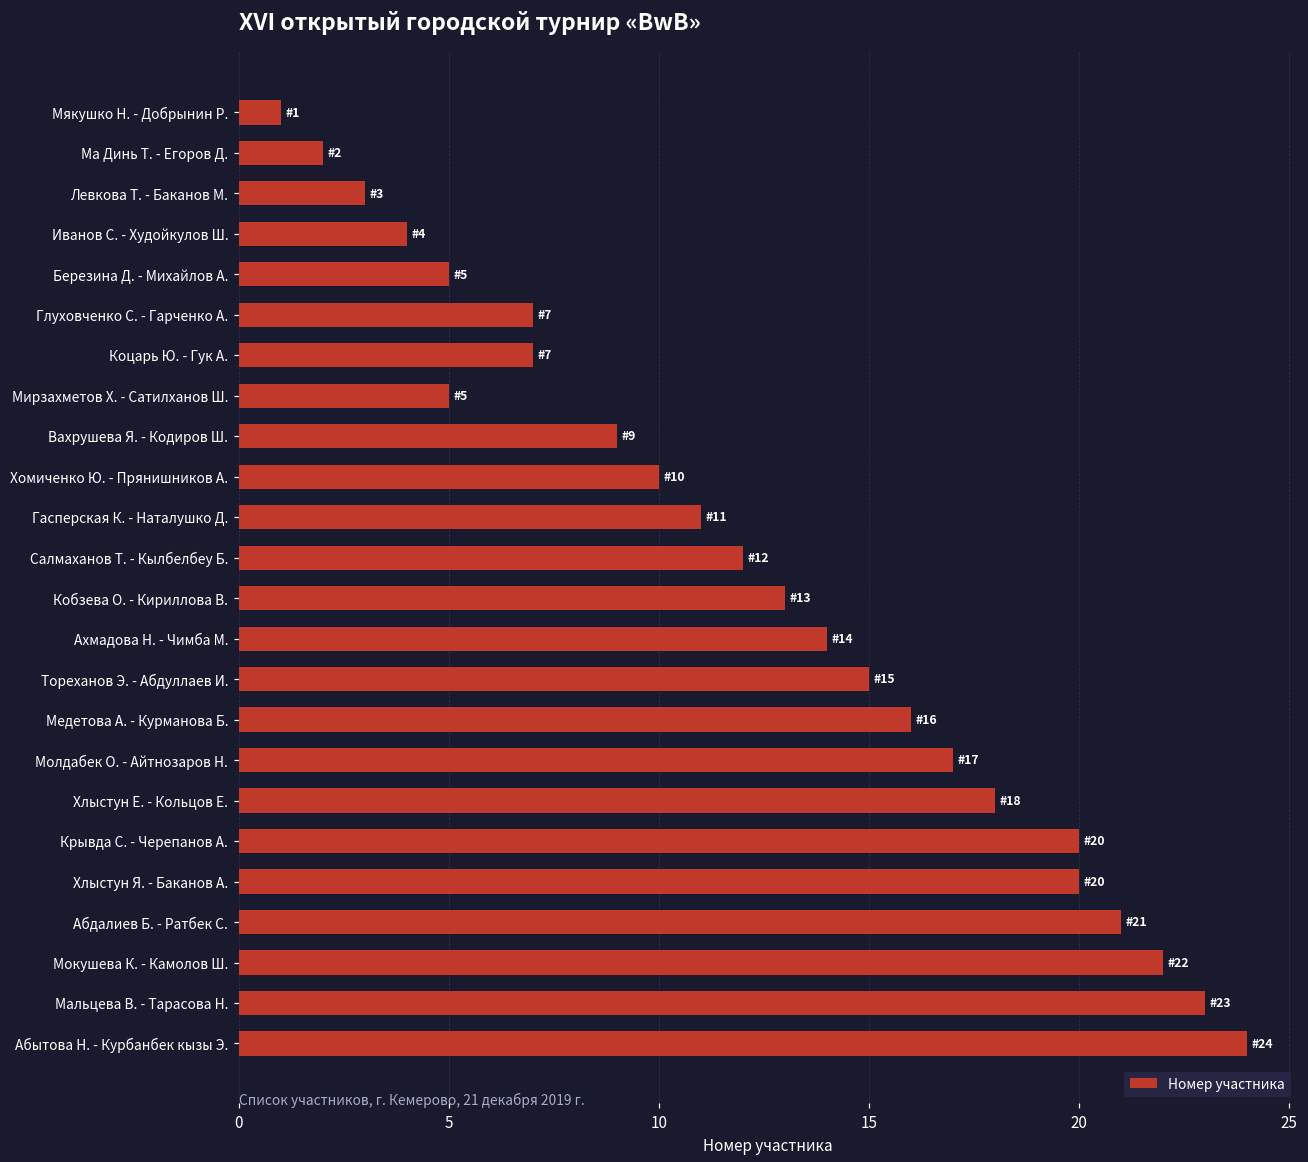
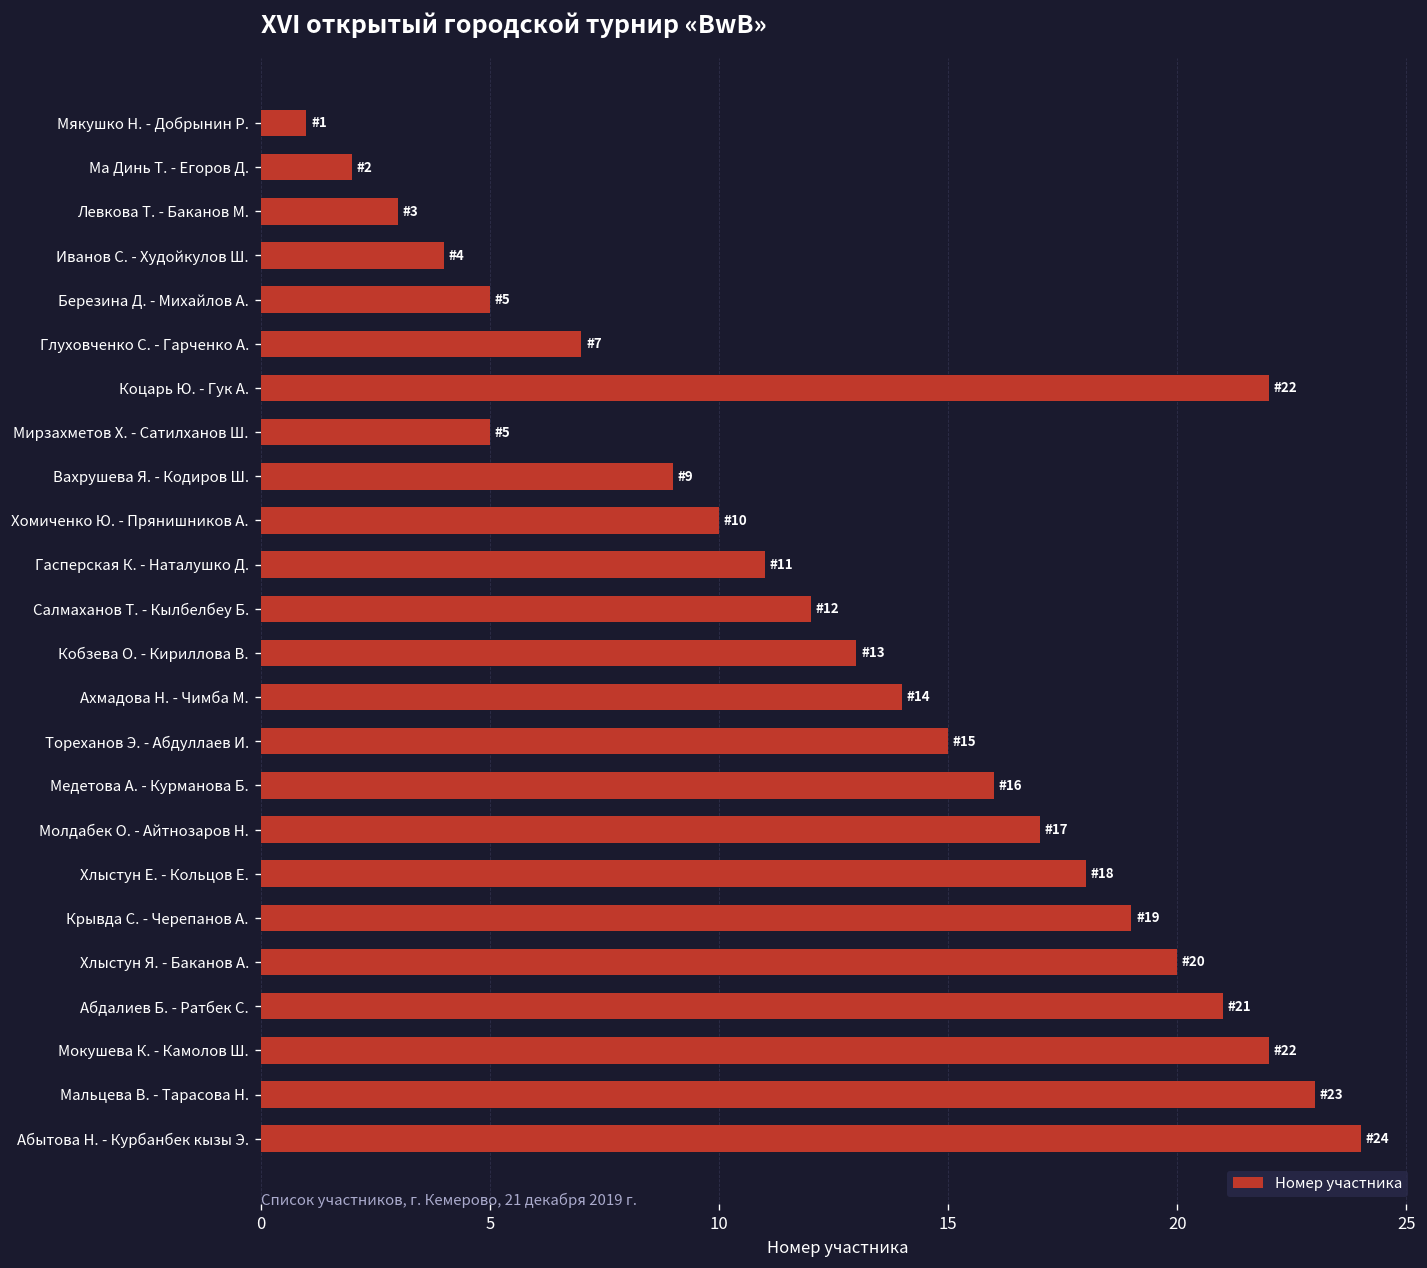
Коцарь Ю. - Гук А.: 7 -> 22
Крывда С. - Черепанов А.: 20 -> 19
